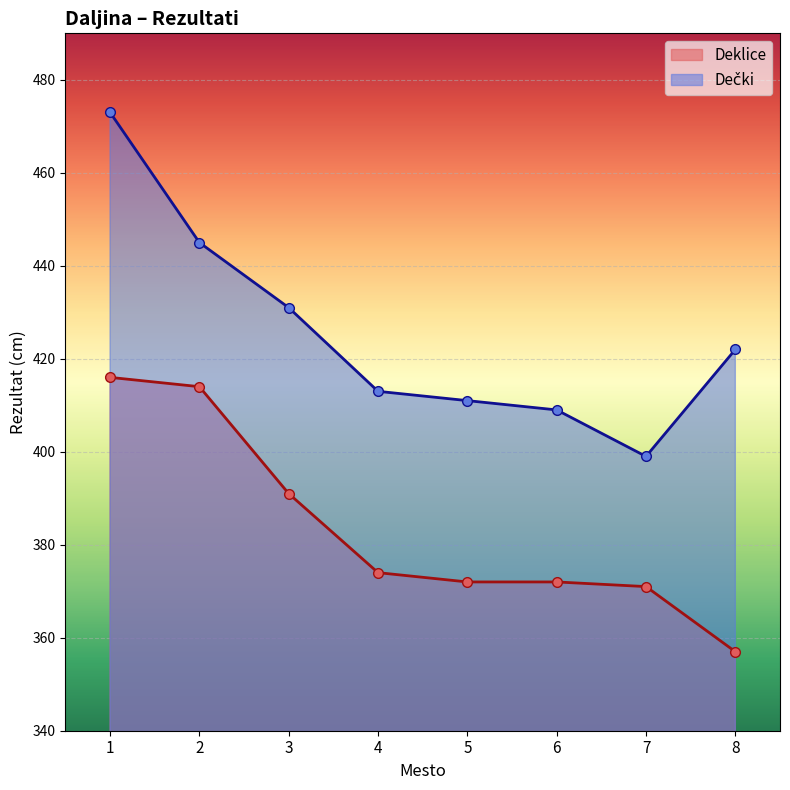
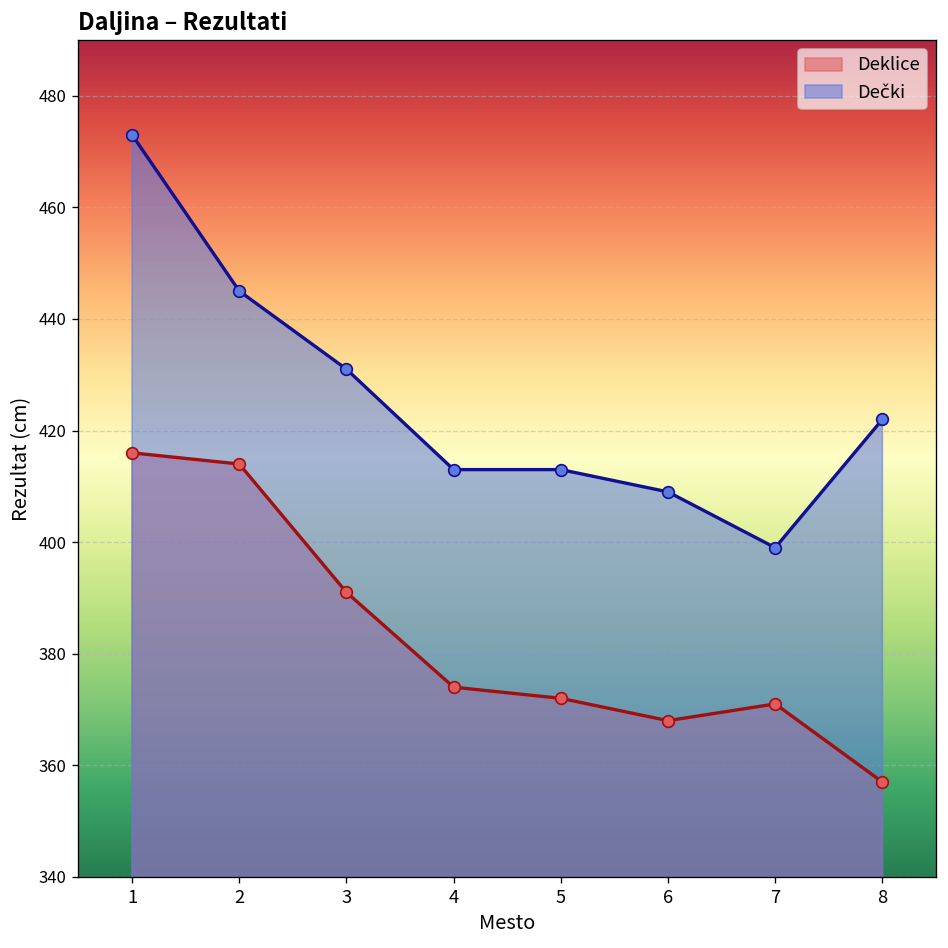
Dečki, 5: 411 -> 413
Deklice, 6: 372 -> 368
